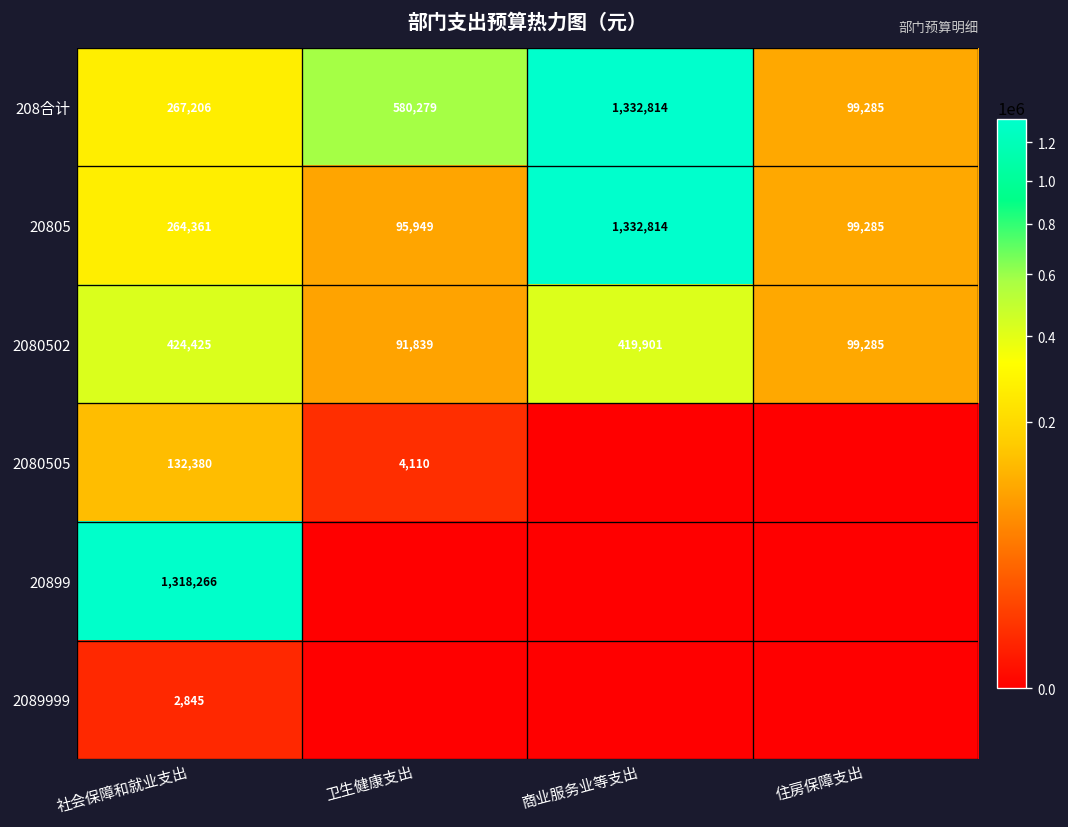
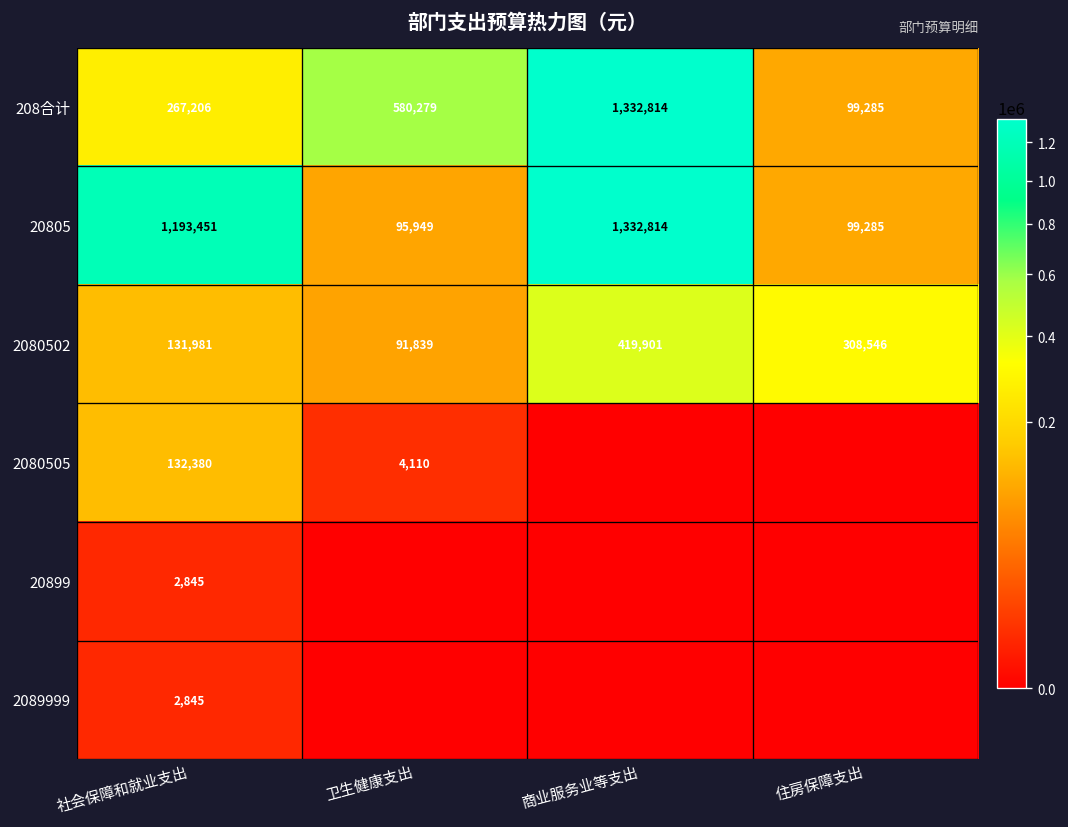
20805, 社会保障和就业支出: 264,361 -> 1,193,451
2080502, 社会保障和就业支出: 424,425 -> 131,981
2080502, 住房保障支出: 99,285 -> 308,546
20899, 社会保障和就业支出: 1,318,266 -> 2,845
